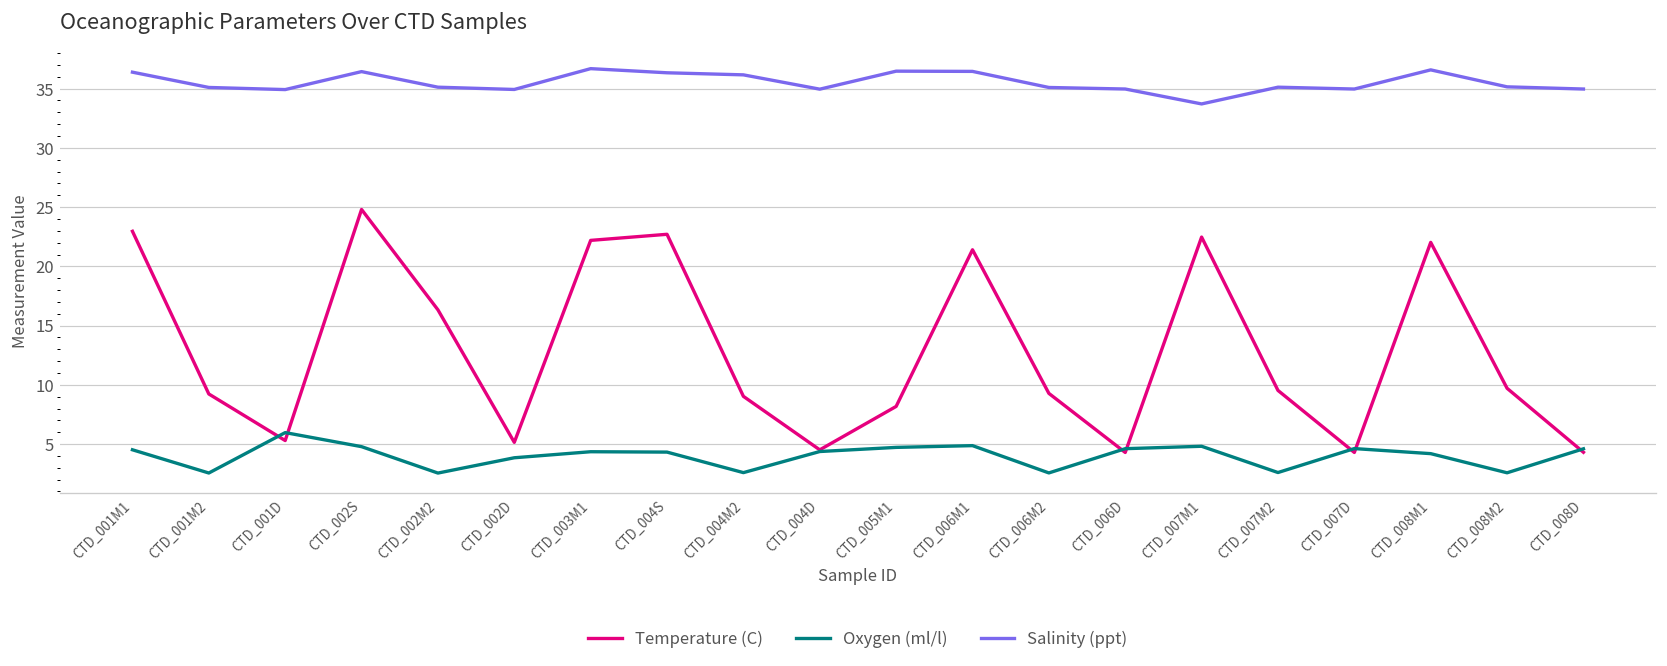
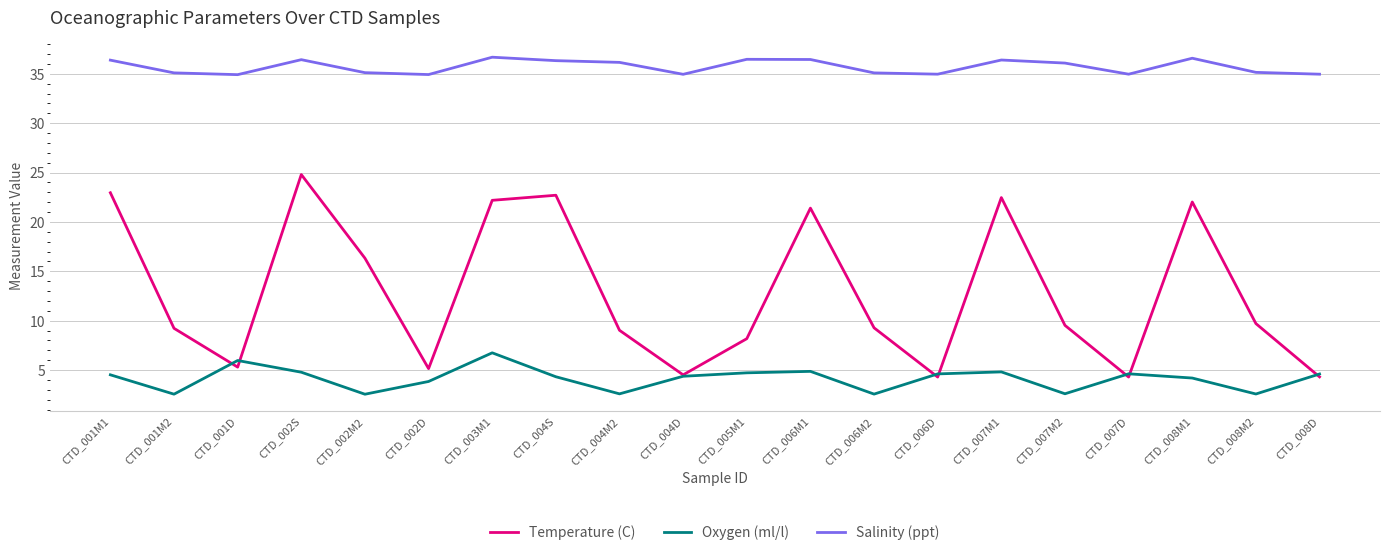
Oxygen (ml/l), CTD_003M1: 4 -> 7
Salinity (ppt), CTD_007M1: 34 -> 36
Salinity (ppt), CTD_007M2: 35 -> 36
